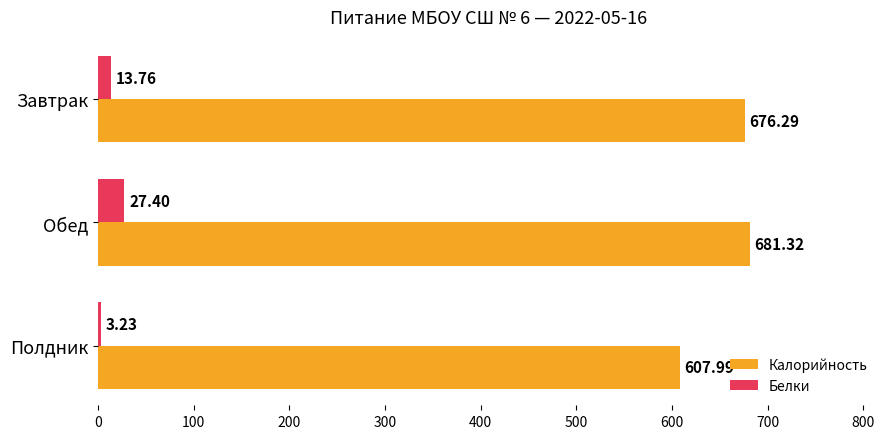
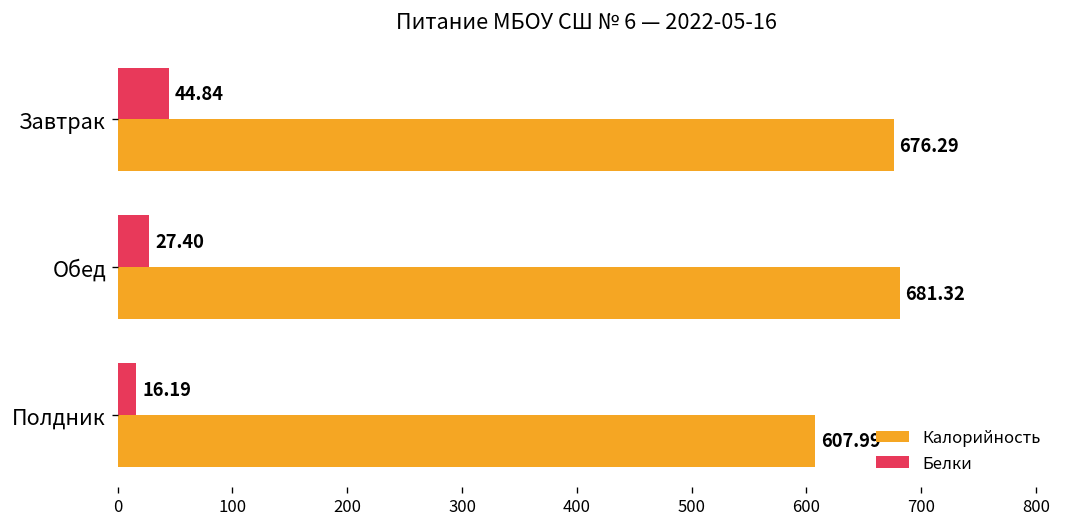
Белки, Завтрак: 13.76 -> 44.84
Белки, Полдник: 3.23 -> 16.19
